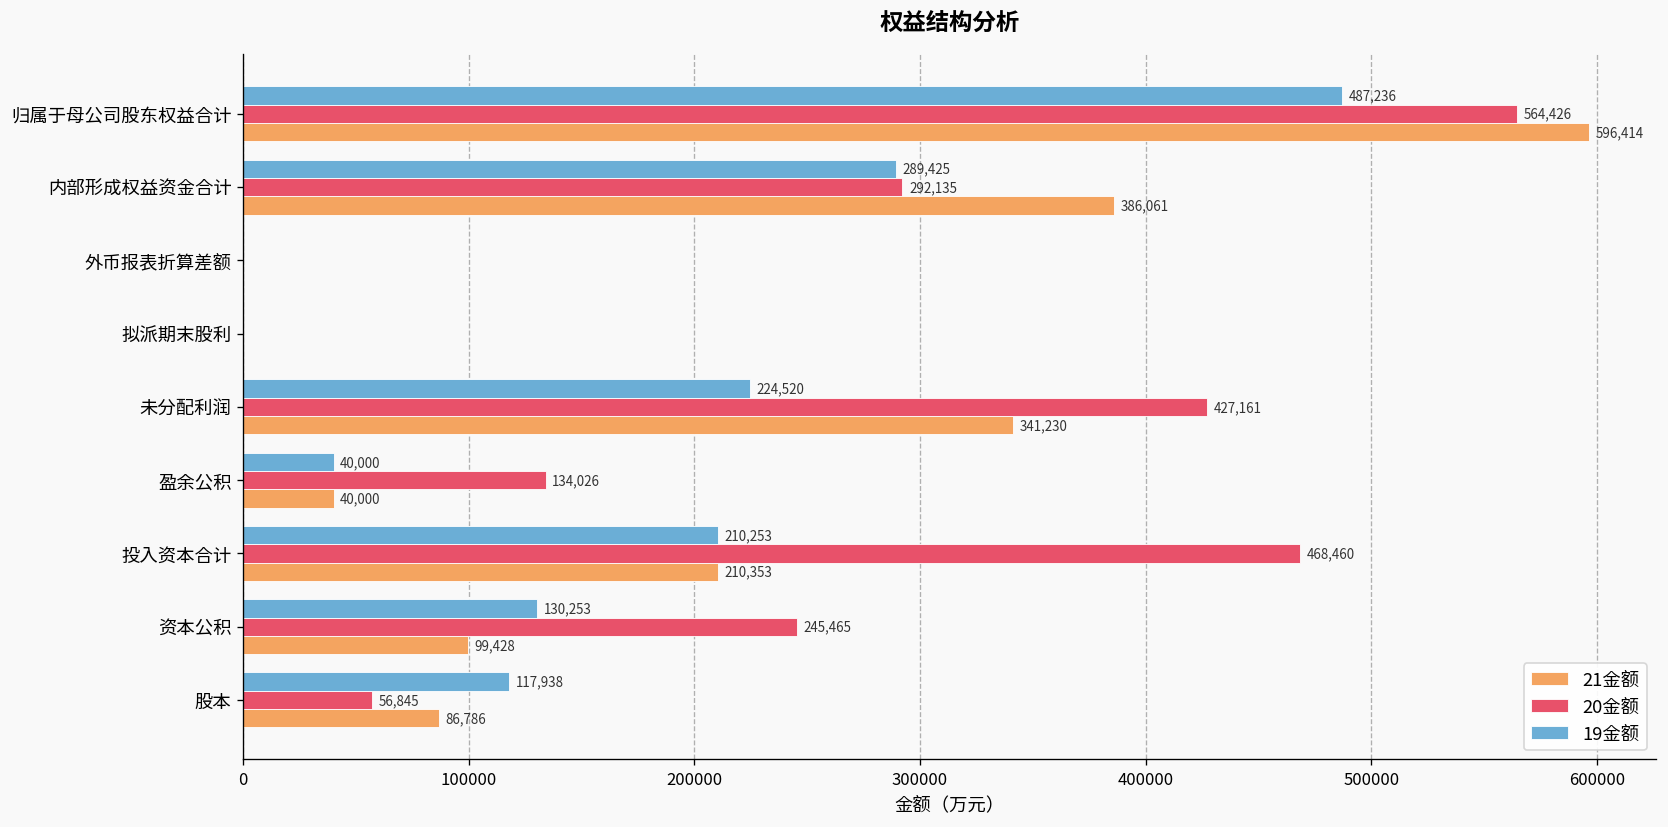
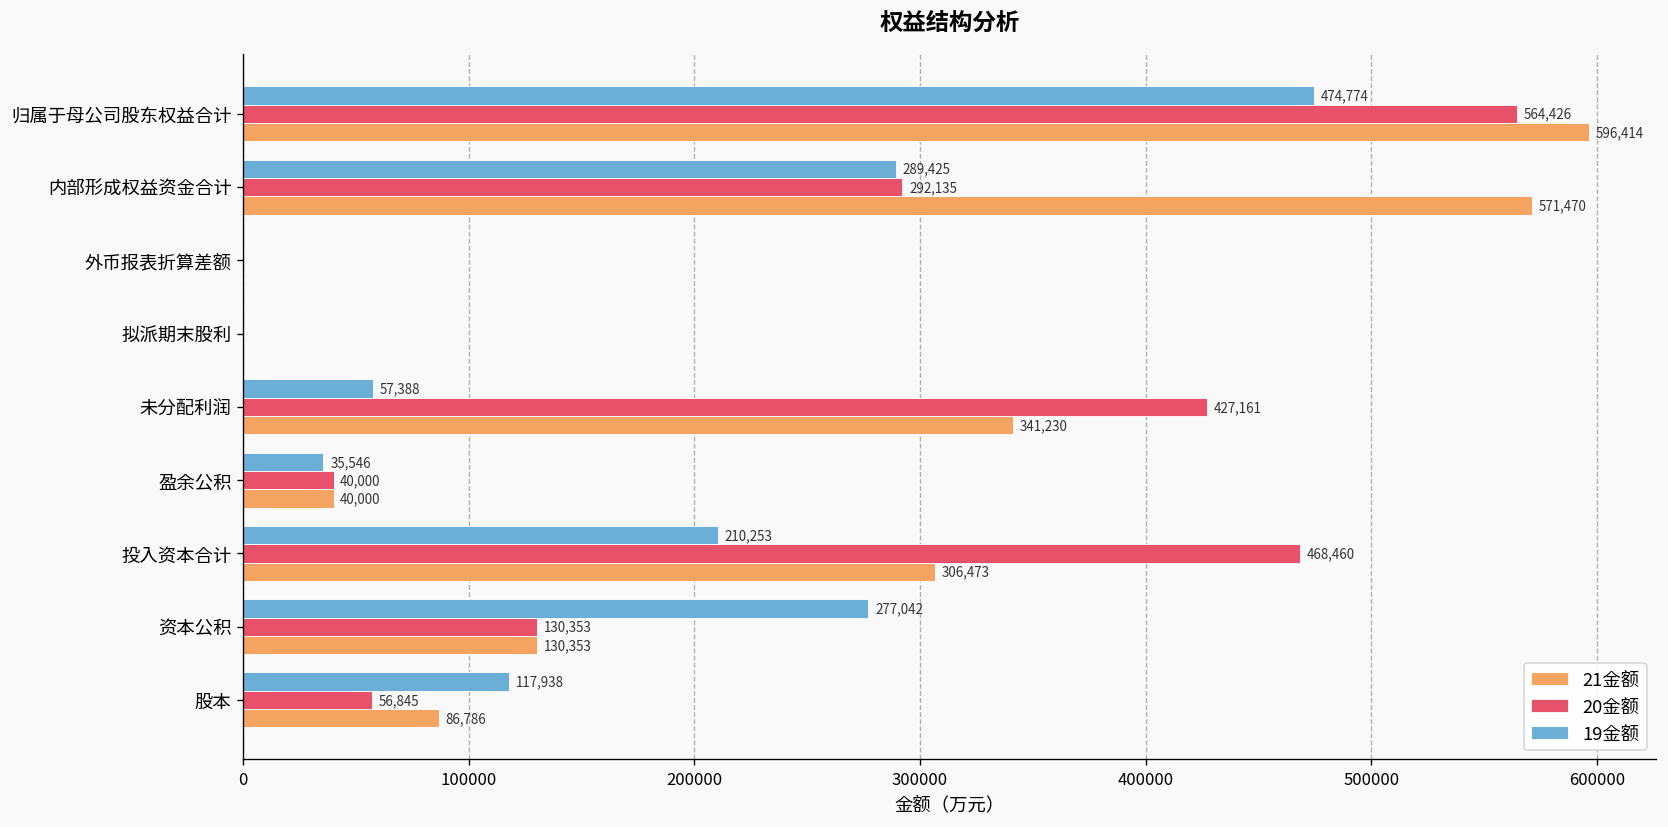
19金额, 归属于母公司股东权益合计: 487,236 -> 474,774
21金额, 内部形成权益资金合计: 386,061 -> 571,470
19金额, 未分配利润: 224,520 -> 57,388
19金额, 盈余公积: 40,000 -> 35,546
20金额, 盈余公积: 134,026 -> 40,000
21金额, 投入资本合计: 210,353 -> 306,473
19金额, 资本公积: 130,253 -> 277,042
20金额, 资本公积: 245,465 -> 130,353
21金额, 资本公积: 99,428 -> 130,353
